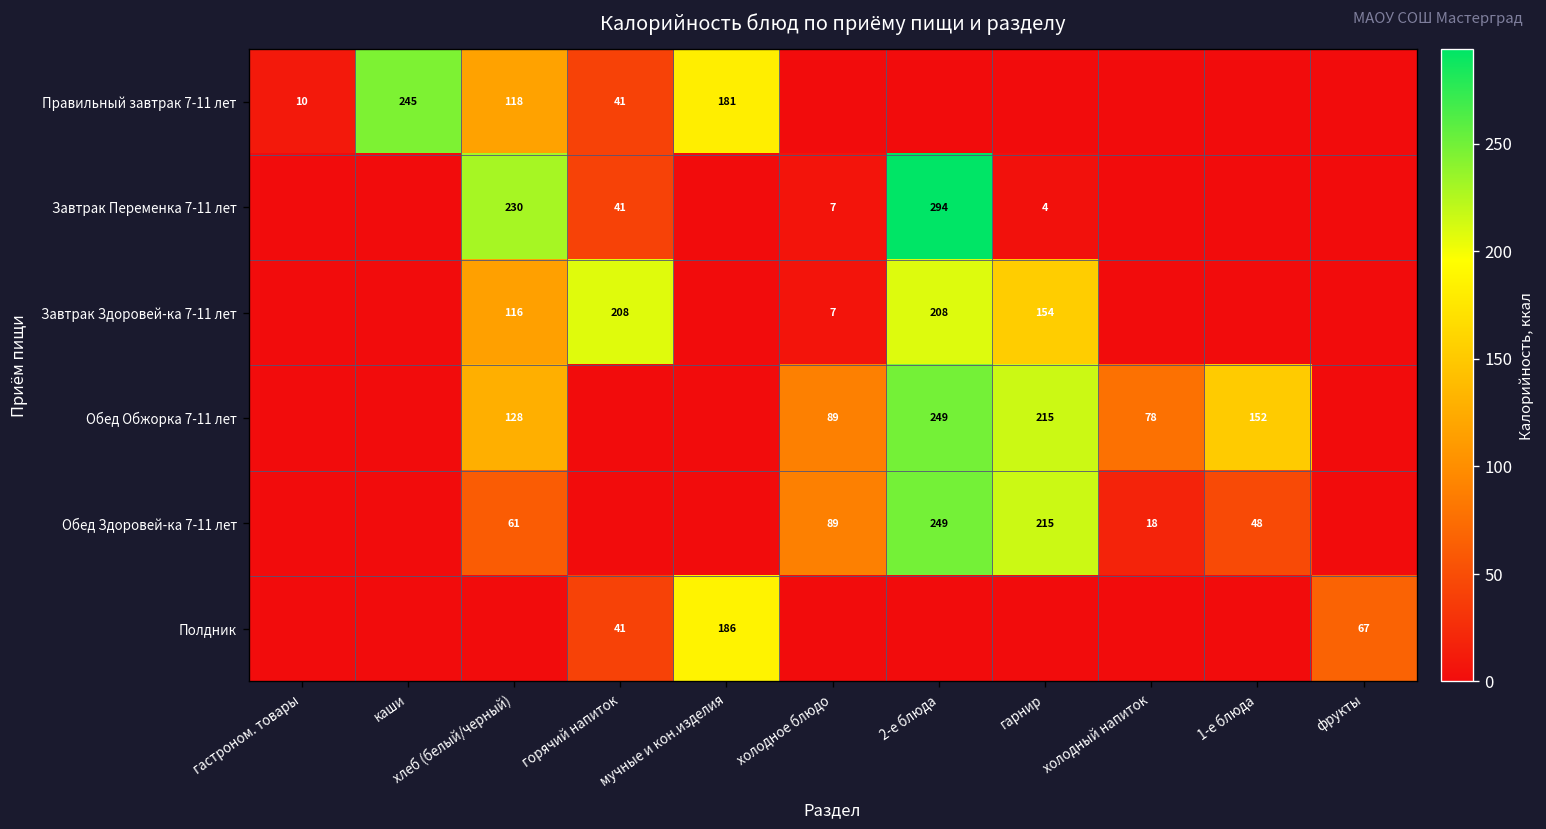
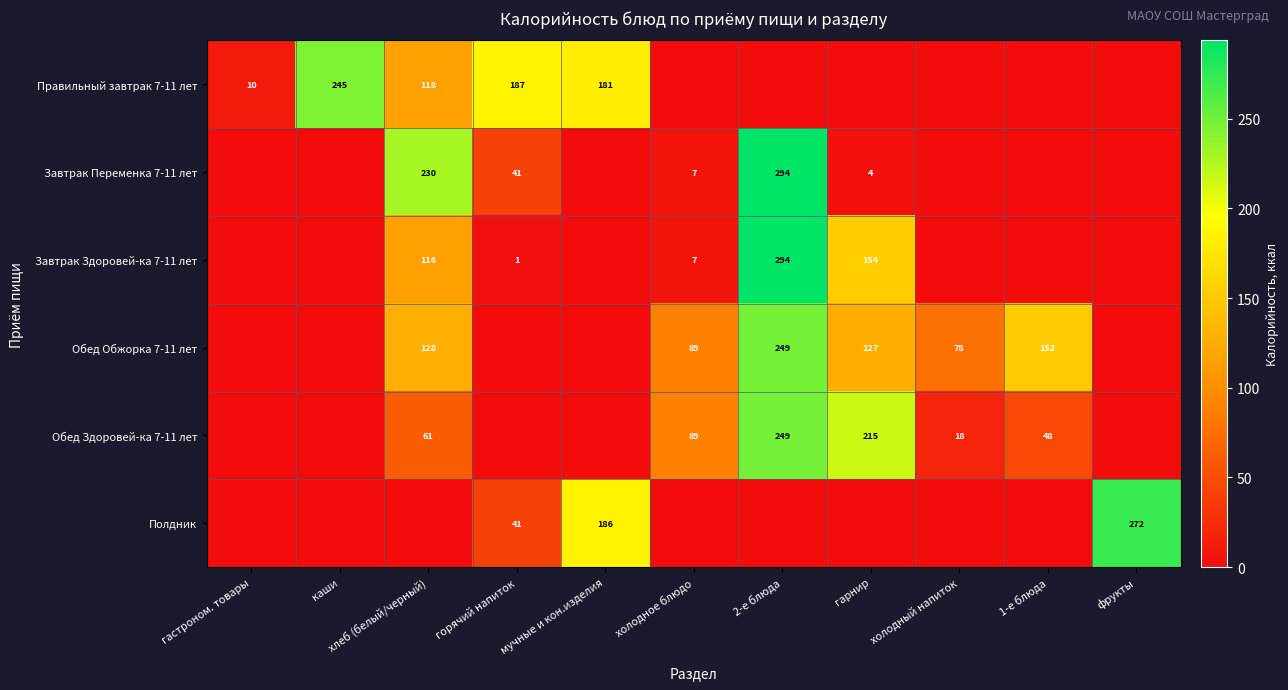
Правильный завтрак 7-11 лет, горячий напиток: 41 -> 187
Завтрак Здоровей-ка 7-11 лет, горячий напиток: 208 -> 1
Завтрак Здоровей-ка 7-11 лет, 2-е блюда: 208 -> 294
Обед Обжорка 7-11 лет, гарнир: 215 -> 127
Полдник, фрукты: 67 -> 272
